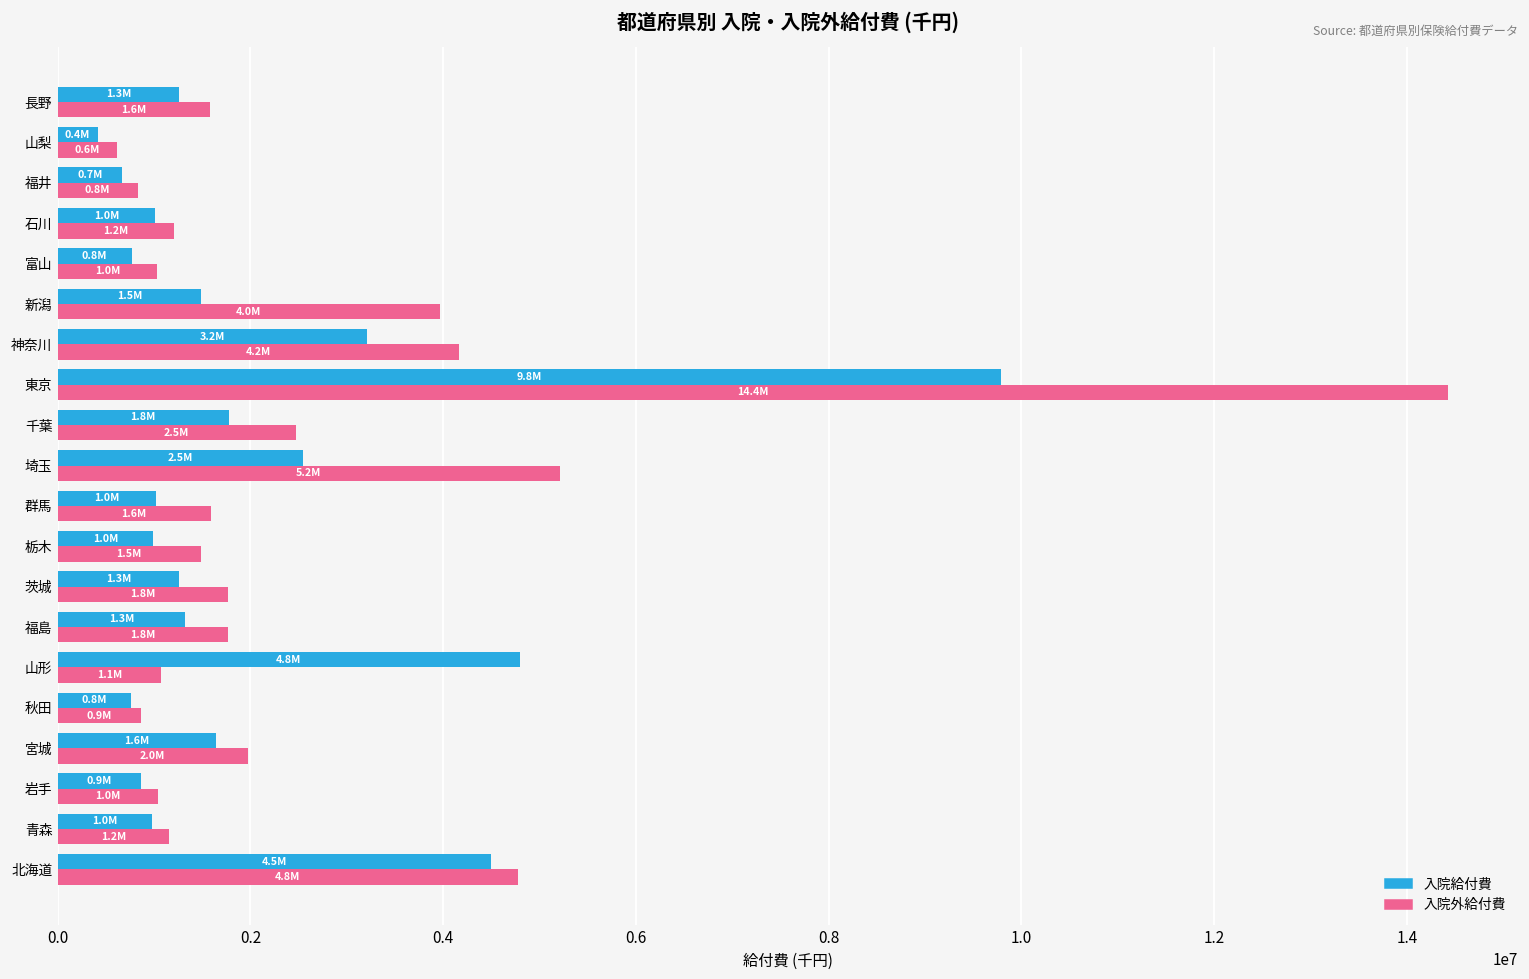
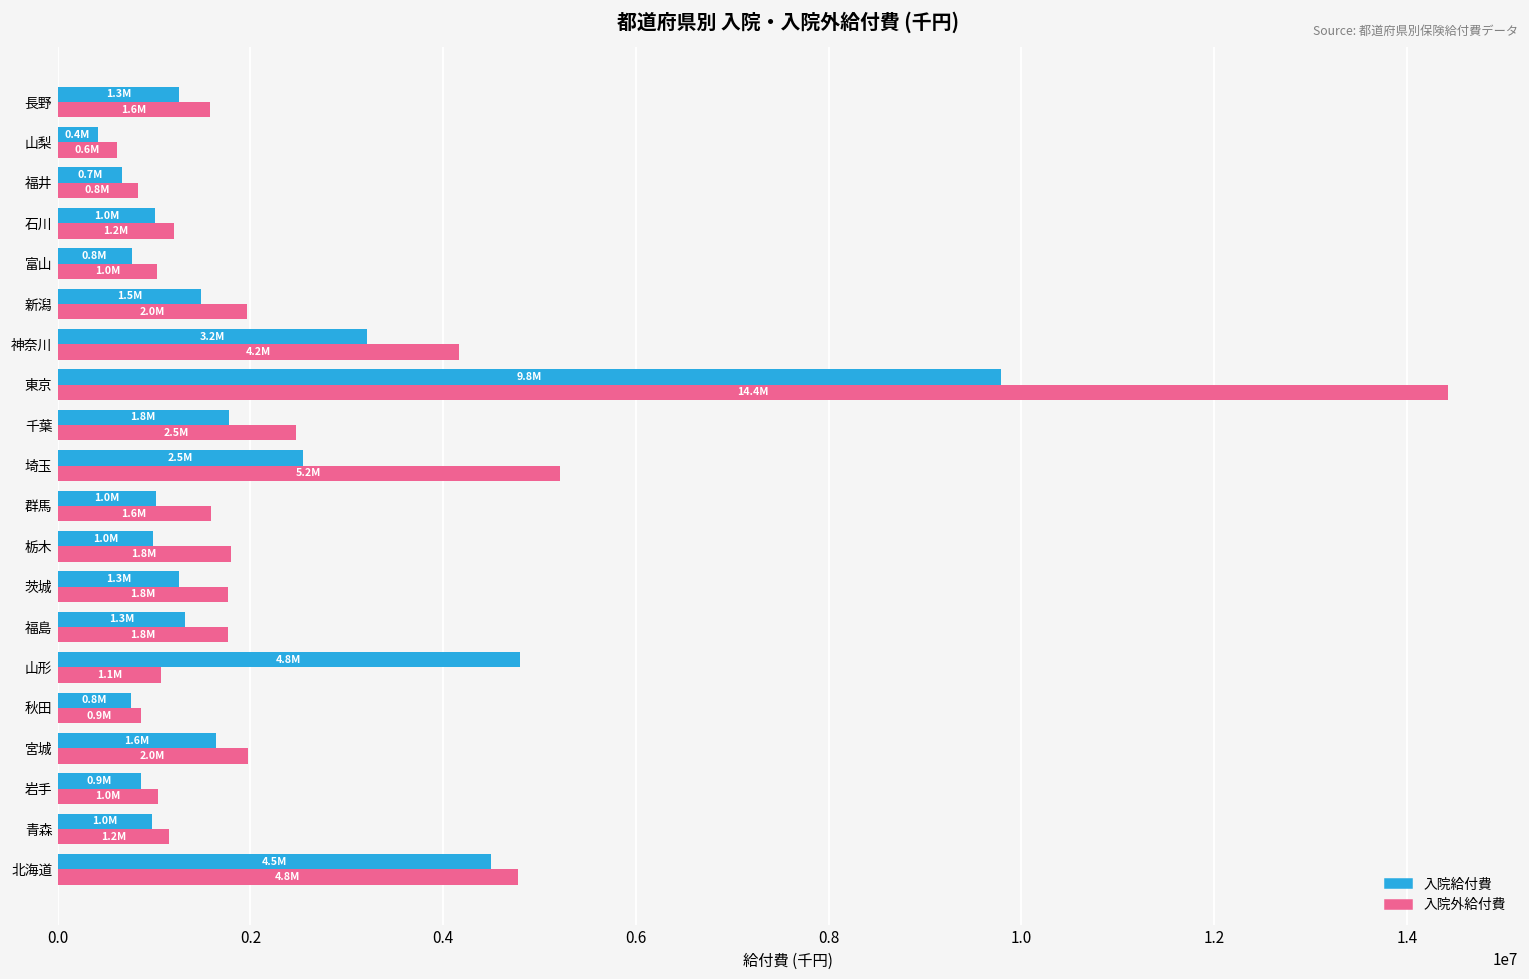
入院外給付費, 新潟: 4.0M -> 2.0M
入院外給付費, 栃木: 1.5M -> 1.8M
